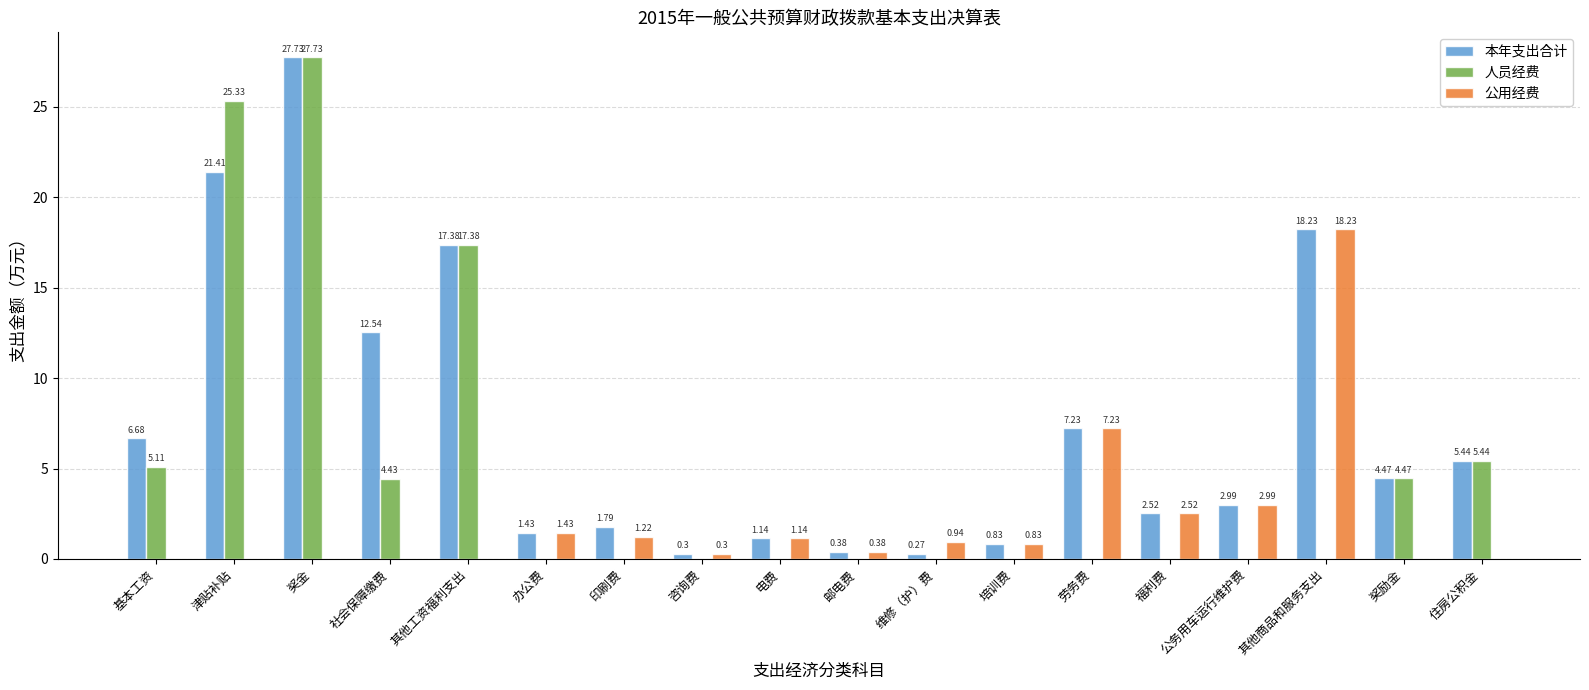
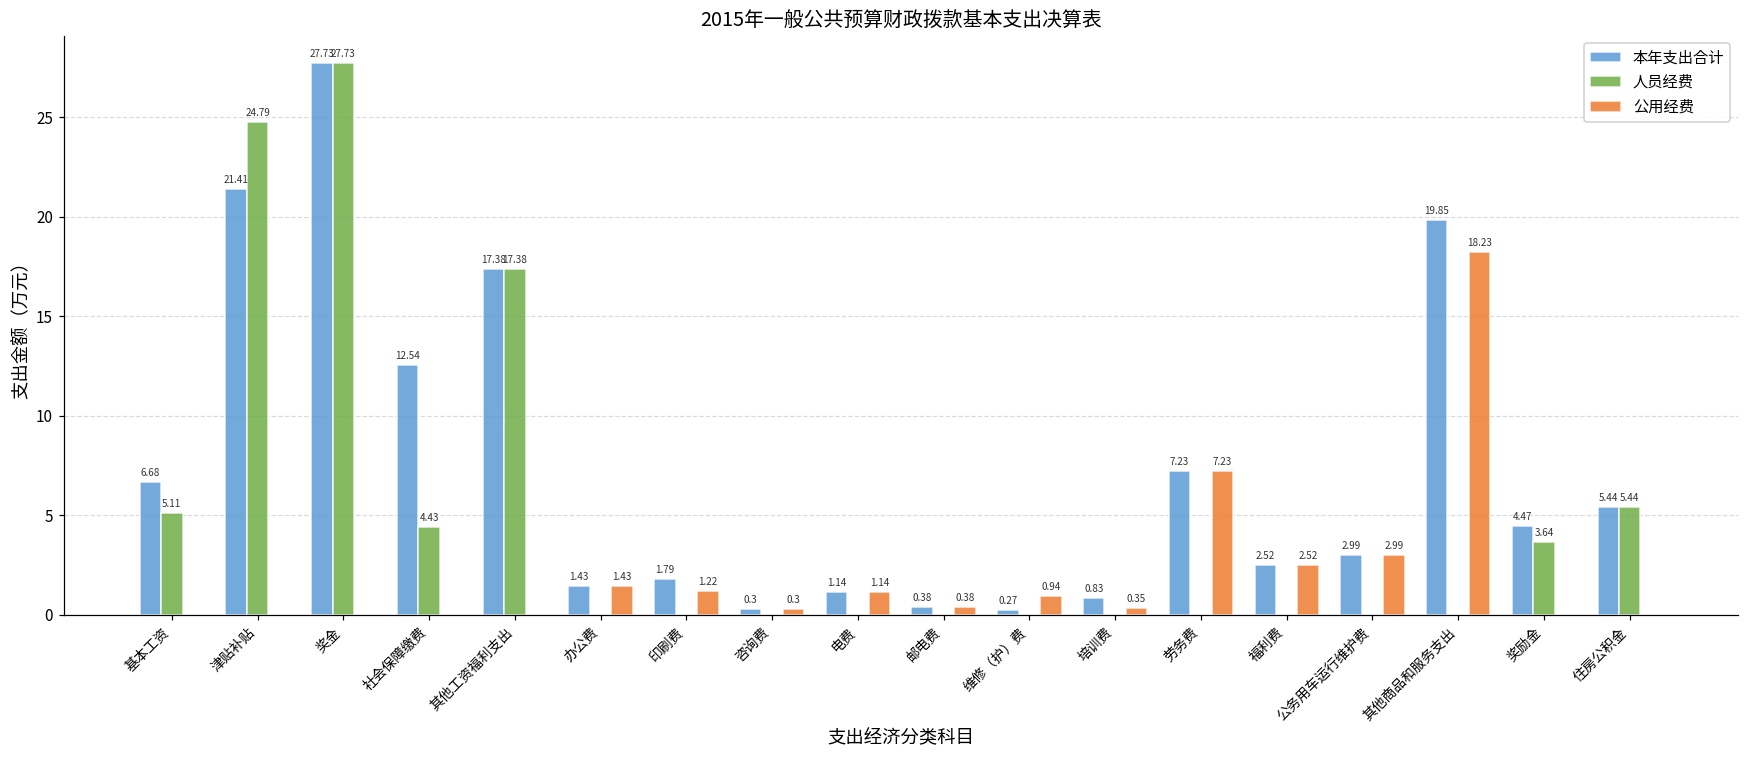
人员经费, 津贴补贴: 25.33 -> 24.79
公用经费, 培训费: 0.83 -> 0.35
本年支出合计, 其他商品和服务支出: 18.23 -> 19.85
人员经费, 奖励金: 4.47 -> 3.64
